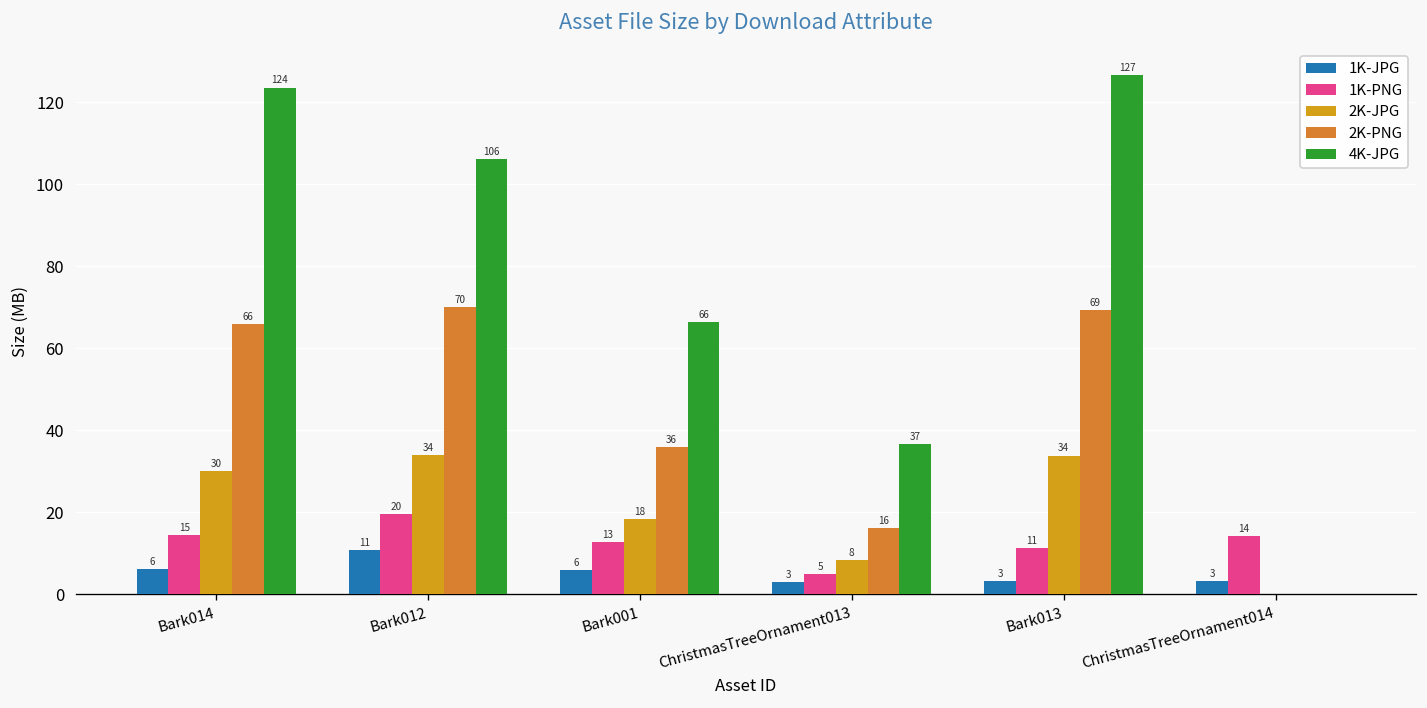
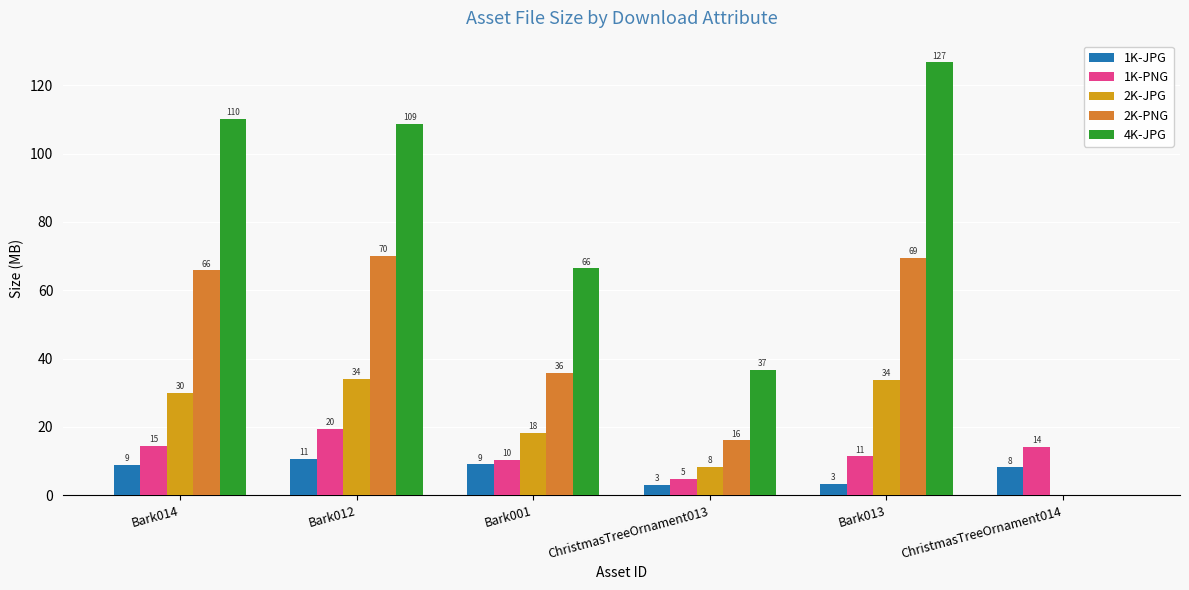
1K-JPG, Bark014: 6 -> 9
4K-JPG, Bark014: 124 -> 110
4K-JPG, Bark012: 106 -> 109
1K-JPG, Bark001: 6 -> 9
1K-PNG, Bark001: 13 -> 10
1K-JPG, ChristmasTreeOrnament014: 3 -> 8
